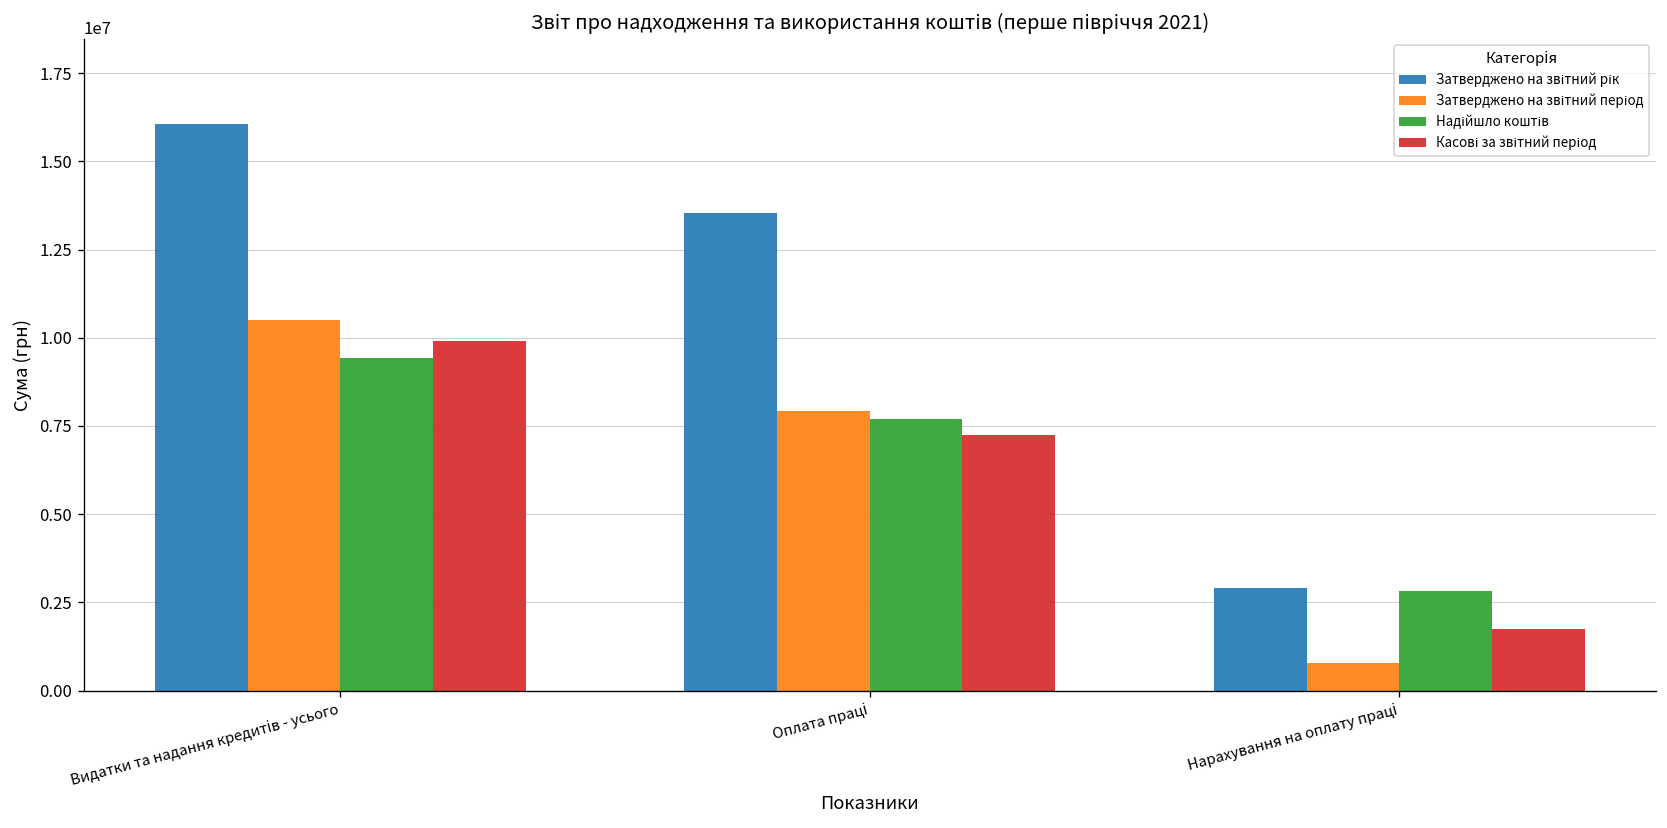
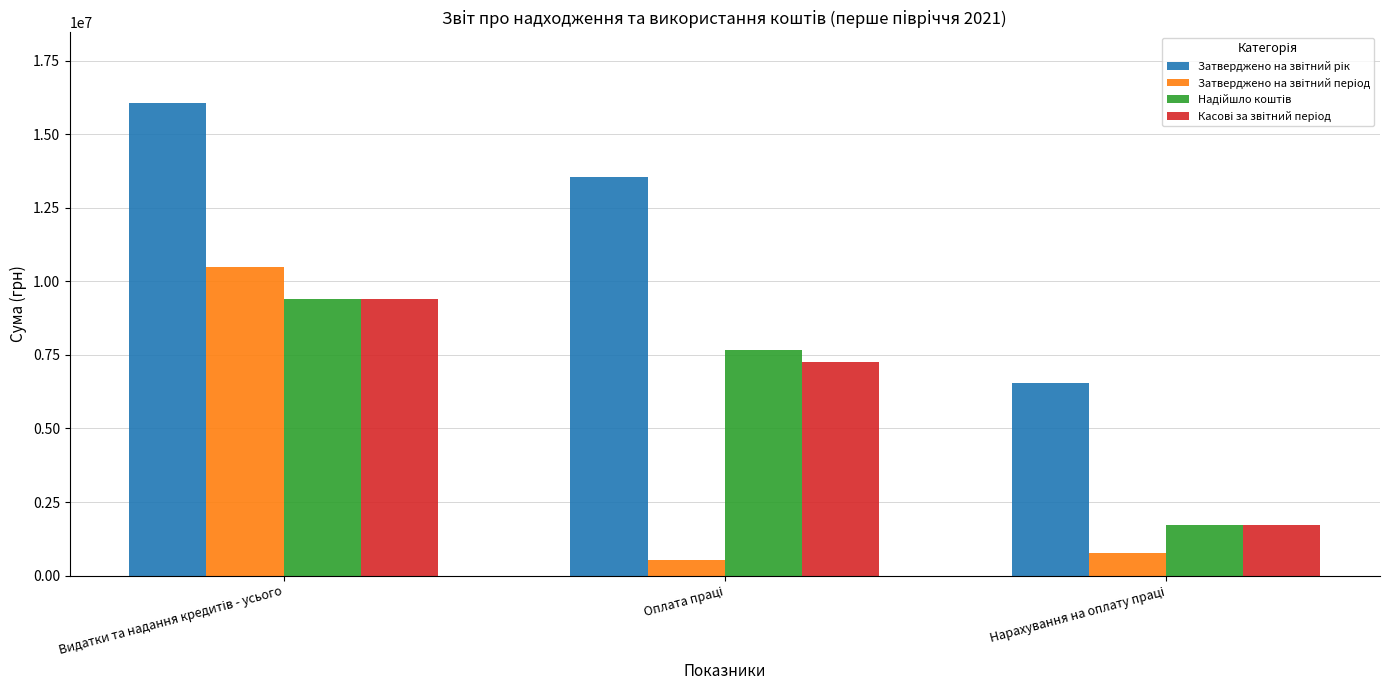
Касові за звітний період, Видатки та надання кредитів - усього: 9900000 -> 9400000
Затверджено на звітний період, Оплата праці: 7900000 -> 500000
Затверджено на звітний рік, Нарахування на оплату праці: 2900000 -> 6500000
Надійшло коштів, Нарахування на оплату праці: 2800000 -> 1700000
